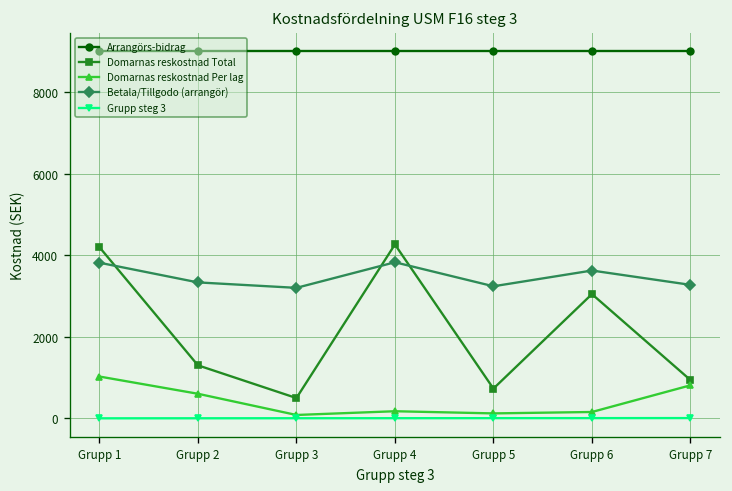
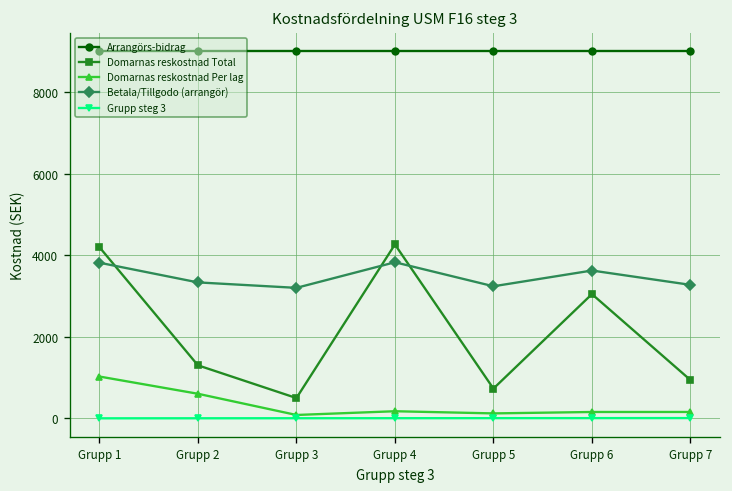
Domarnas reskostnad Per lag, Grupp 7: 800 -> 200
